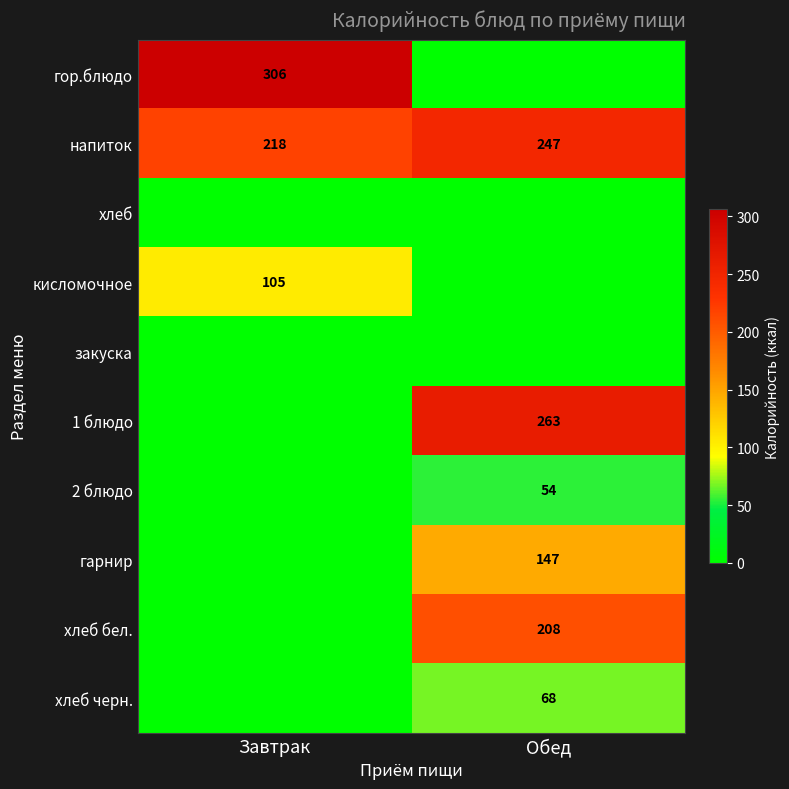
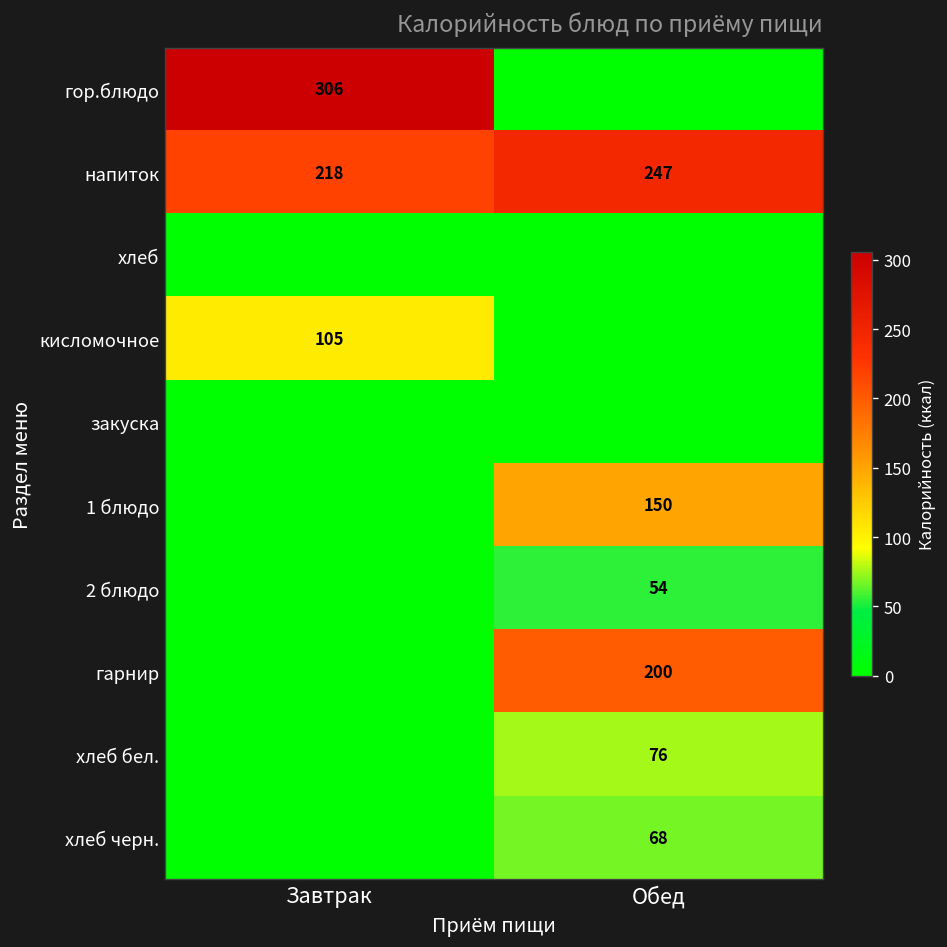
1 блюдо, Обед: 263 -> 150
гарнир, Обед: 147 -> 200
хлеб бел., Обед: 208 -> 76
